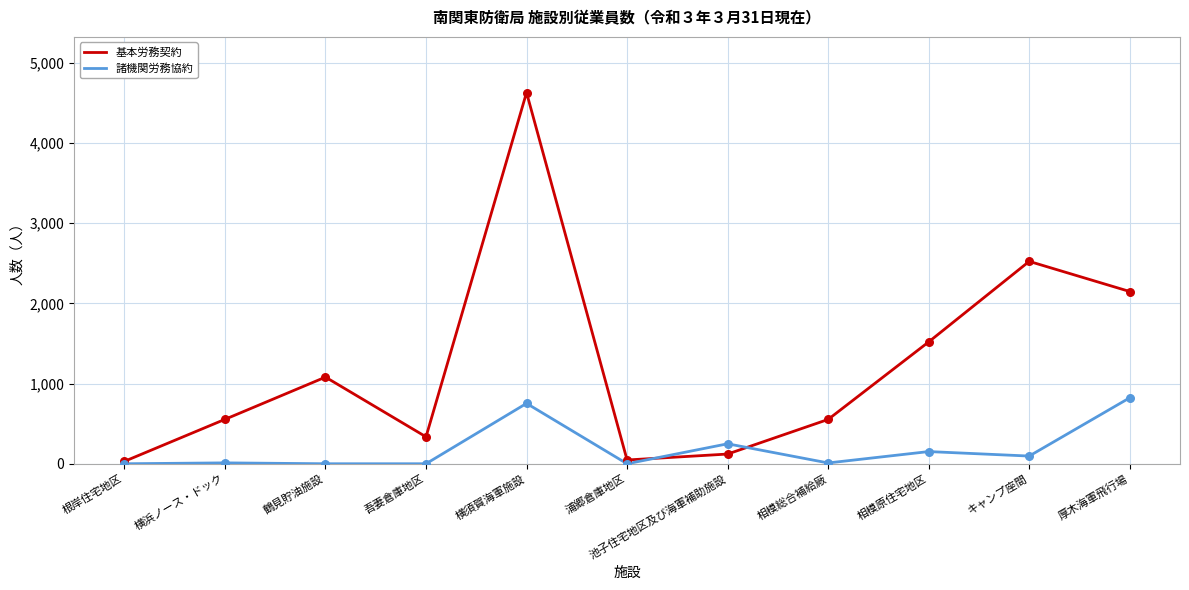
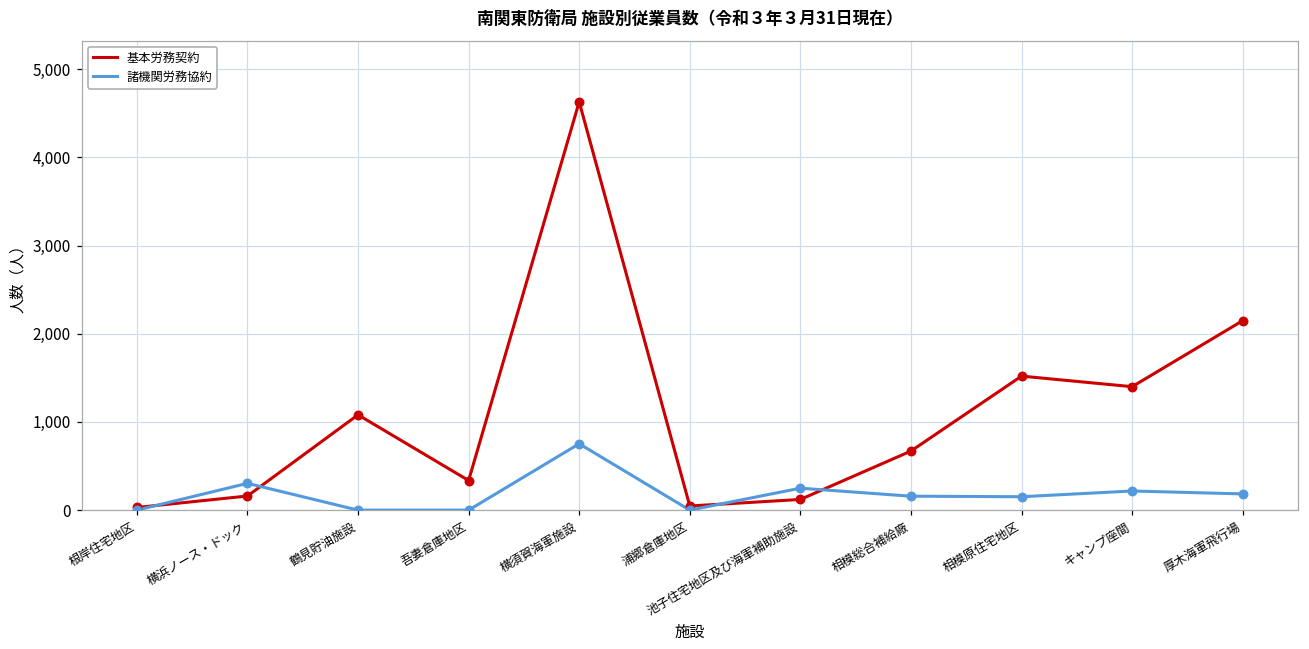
基本労務契約, 横浜ノース・ドック: 600 -> 200
諸機関労務協約, 横浜ノース・ドック: 0 -> 300
基本労務契約, 相模総合補給廠: 600 -> 700
諸機関労務協約, 相模総合補給廠: 0 -> 200
基本労務契約, キャンプ座間: 2,500 -> 1,400
諸機関労務協約, キャンプ座間: 100 -> 200
諸機関労務協約, 厚木海軍飛行場: 800 -> 200
